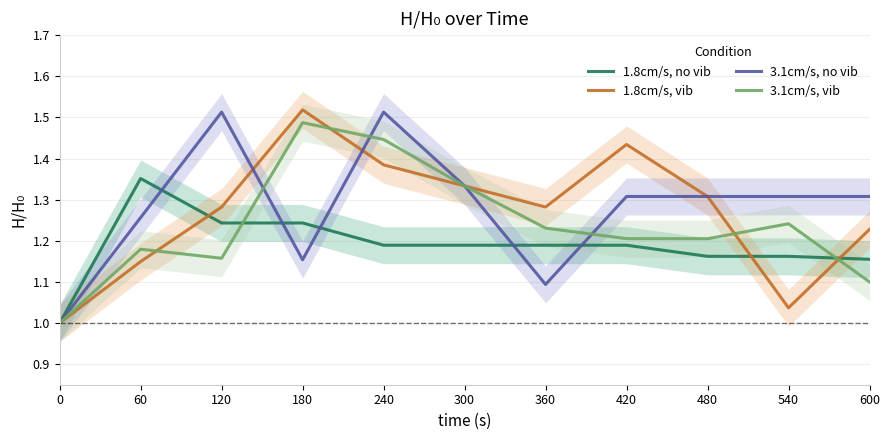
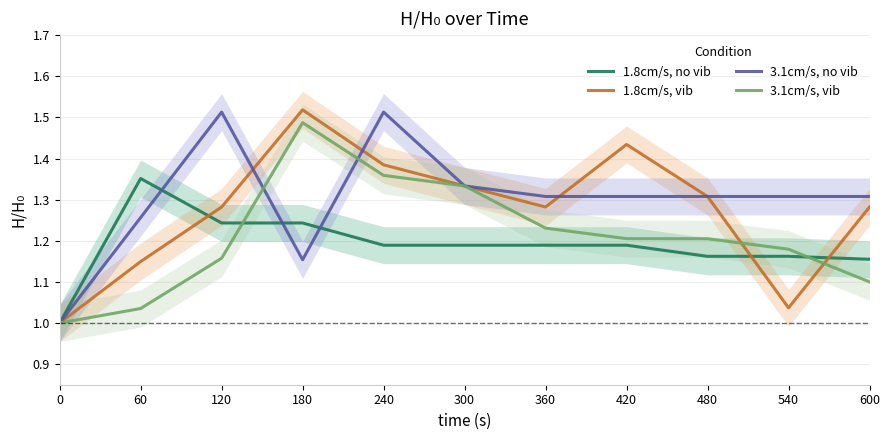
3.1cm/s, vib, 60: 1.18 -> 1.04
3.1cm/s, vib, 240: 1.45 -> 1.36
3.1cm/s, no vib, 360: 1.09 -> 1.31
3.1cm/s, vib, 540: 1.24 -> 1.18
1.8cm/s, vib, 600: 1.23 -> 1.28
